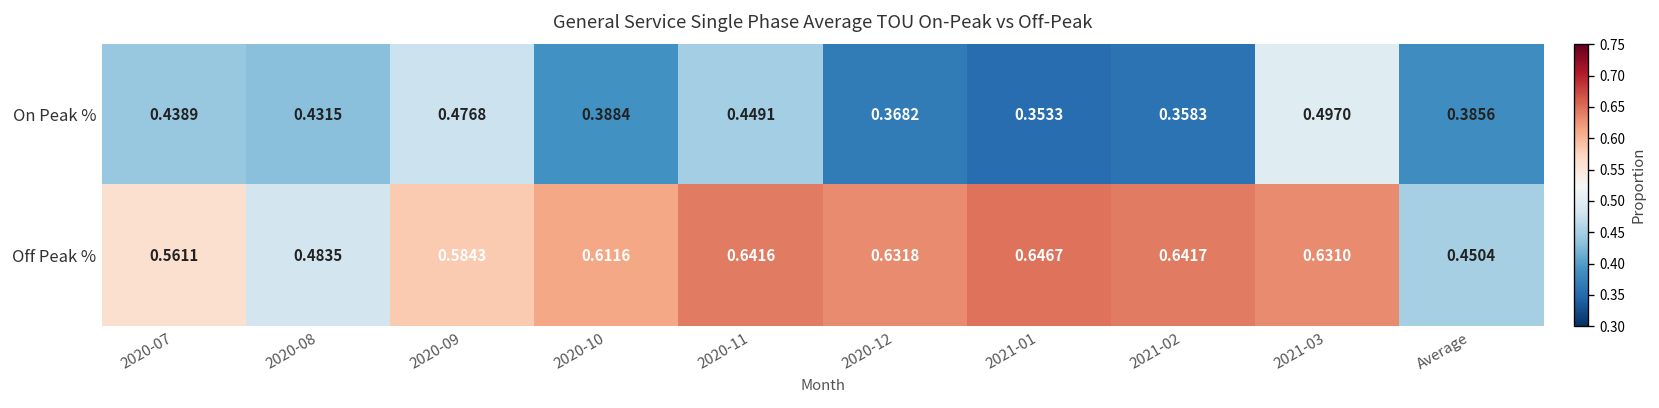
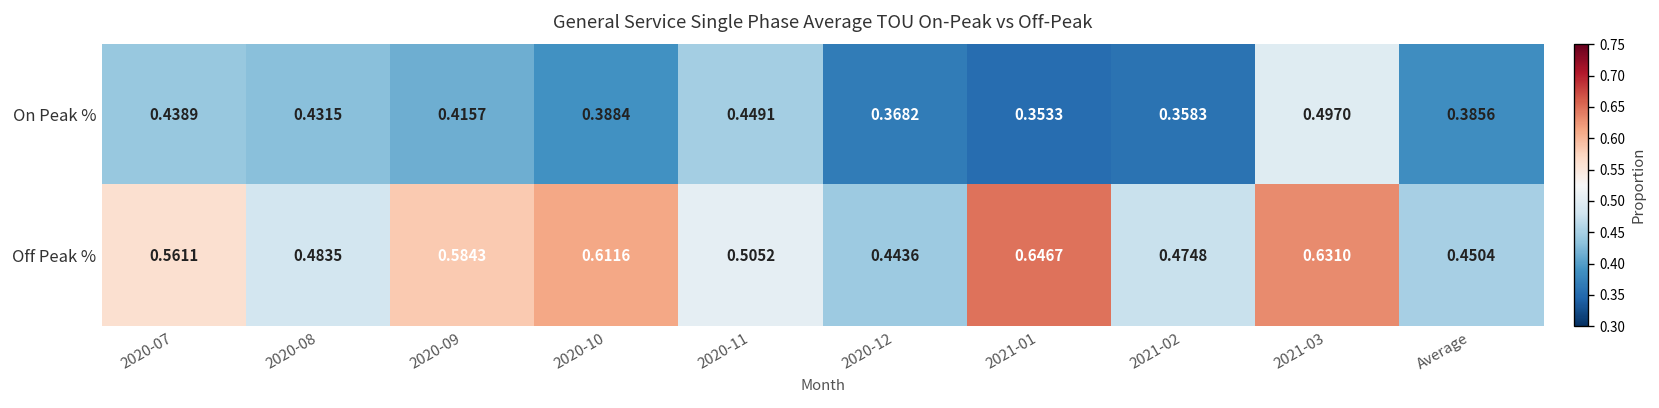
On Peak %, 2020-09: 0.4768 -> 0.4157
Off Peak %, 2020-11: 0.6416 -> 0.5052
Off Peak %, 2020-12: 0.6318 -> 0.4436
Off Peak %, 2021-02: 0.6417 -> 0.4748
